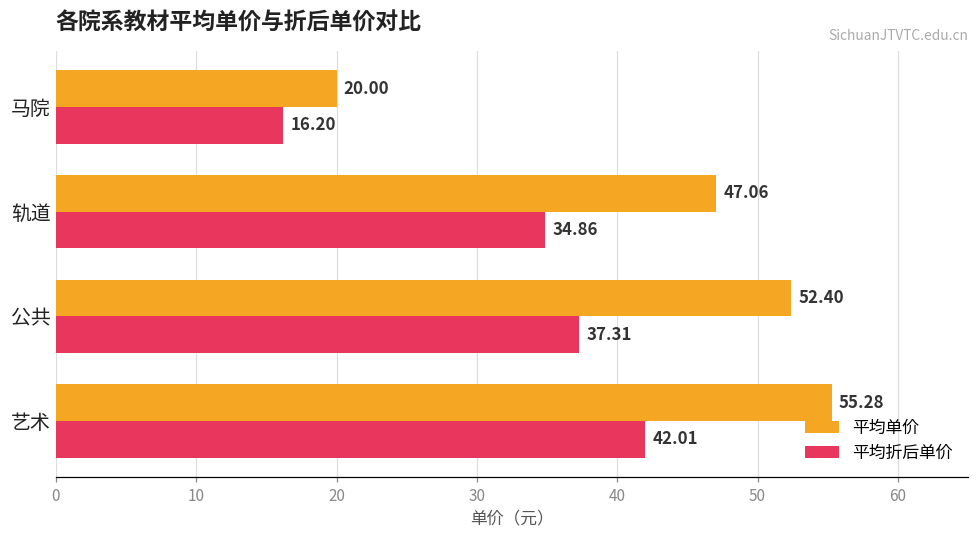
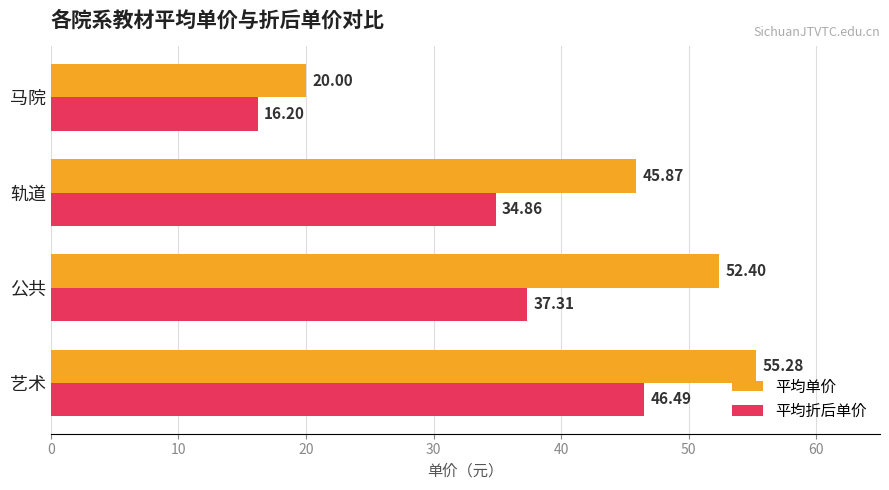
平均单价, 轨道: 47.06 -> 45.87
平均折后单价, 艺术: 42.01 -> 46.49
